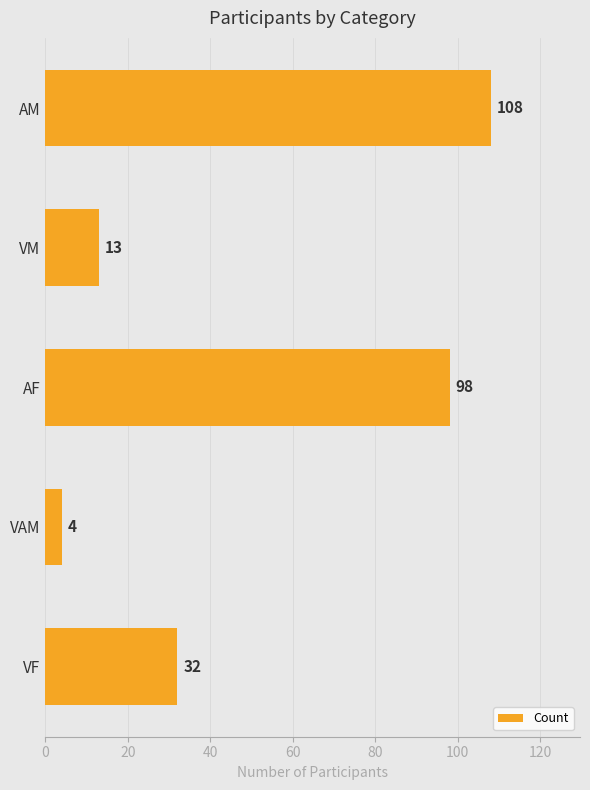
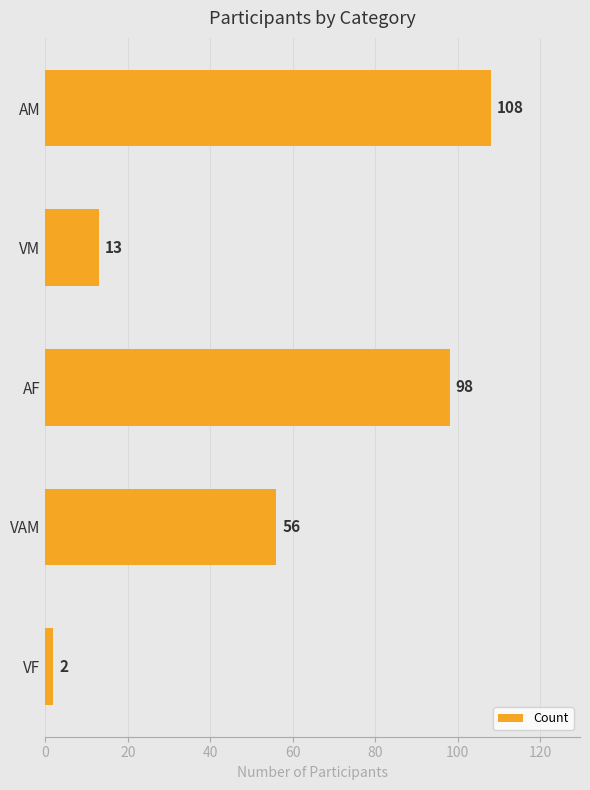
VAM: 4 -> 56
VF: 32 -> 2
